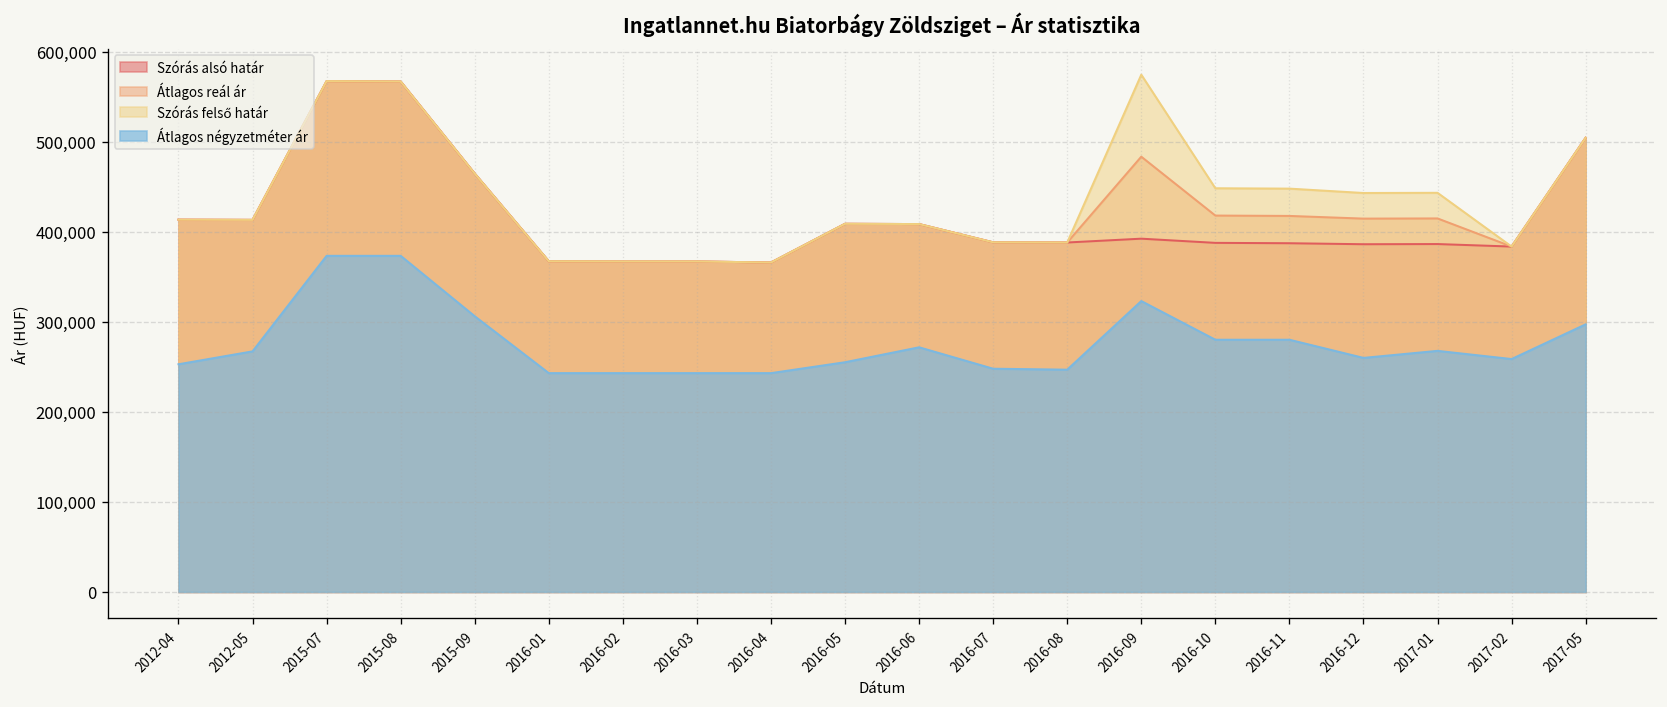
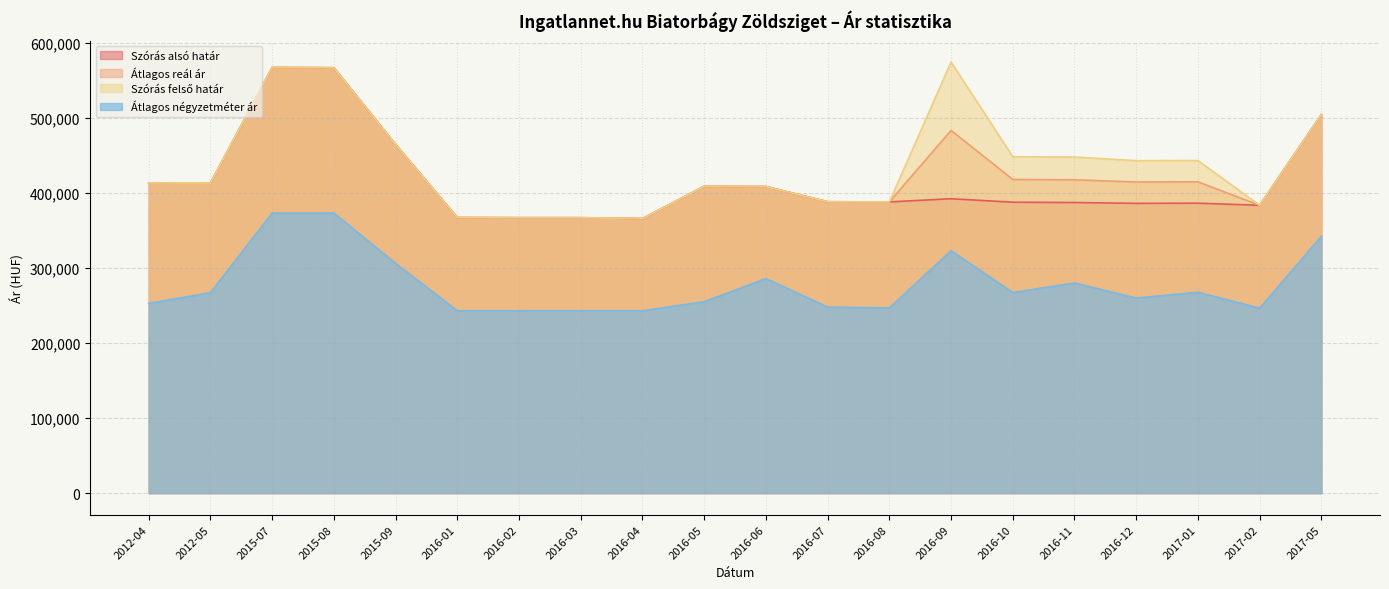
Átlagos négyzetméter ár, 2016-06: 270,000 -> 290,000
Átlagos négyzetméter ár, 2016-10: 280,000 -> 270,000
Átlagos négyzetméter ár, 2017-02: 260,000 -> 250,000
Átlagos négyzetméter ár, 2017-05: 300,000 -> 340,000
